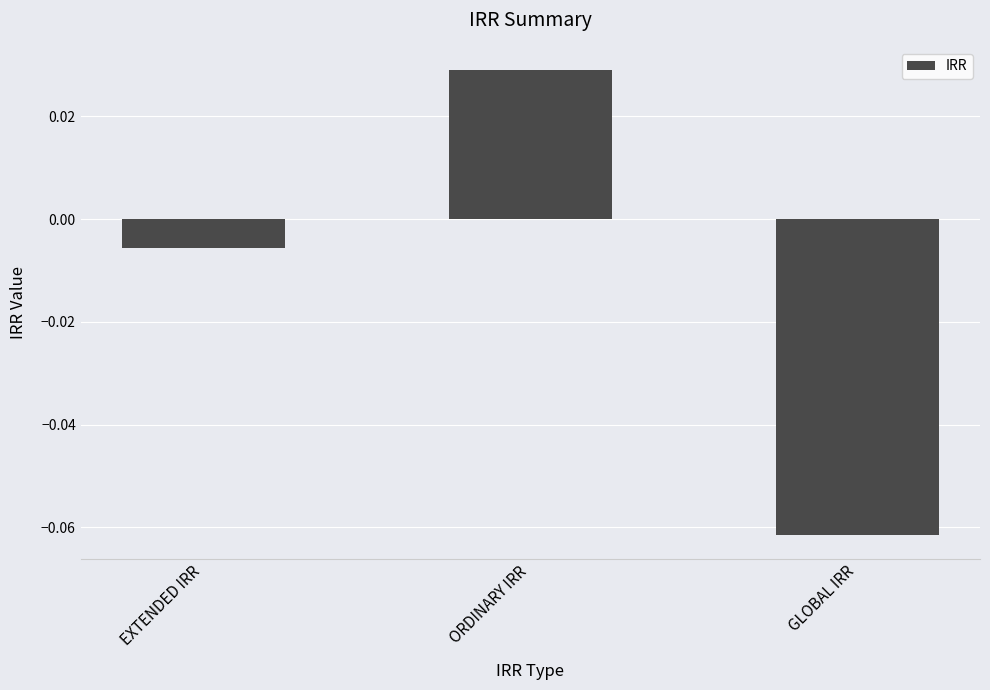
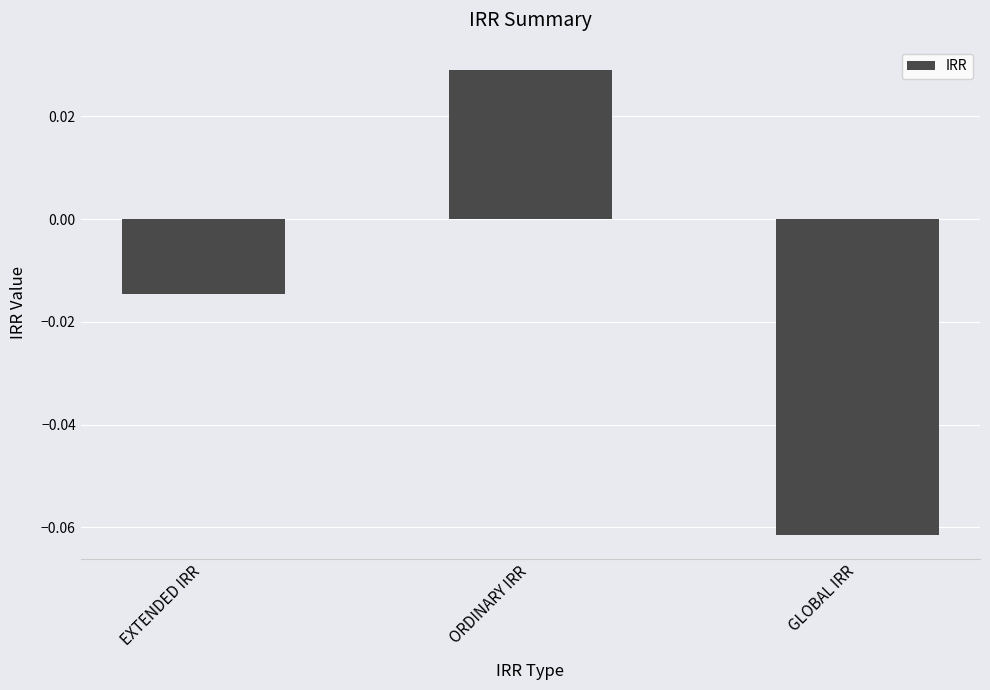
EXTENDED IRR: -0.006 -> -0.015
